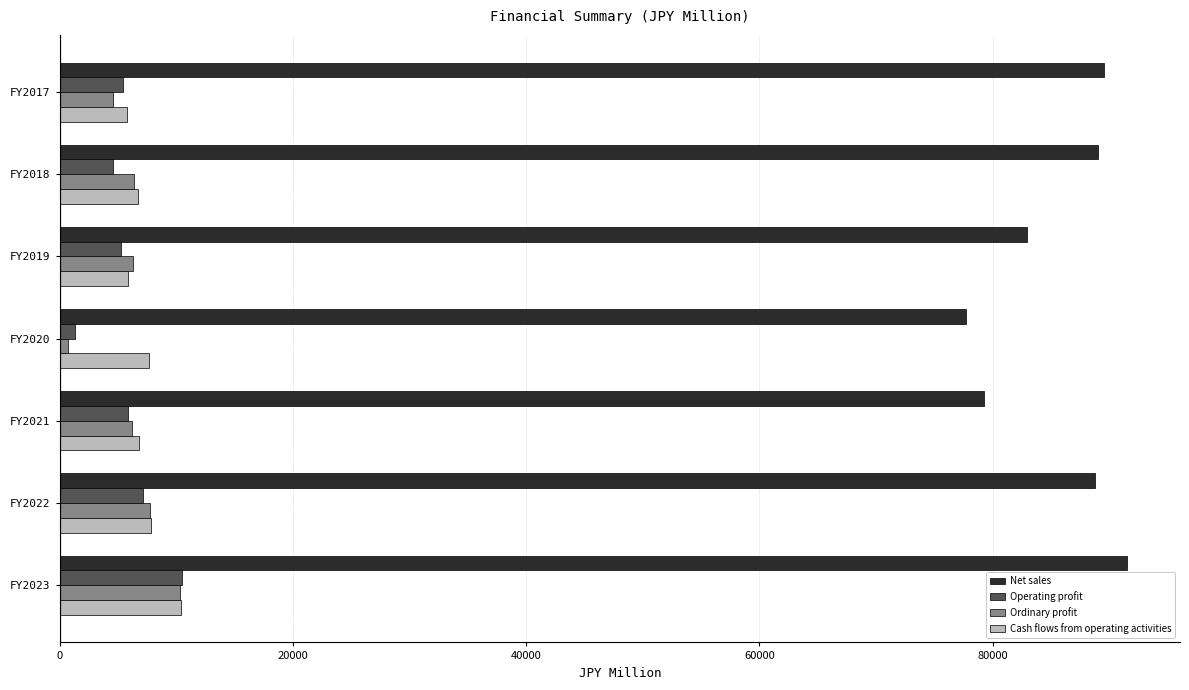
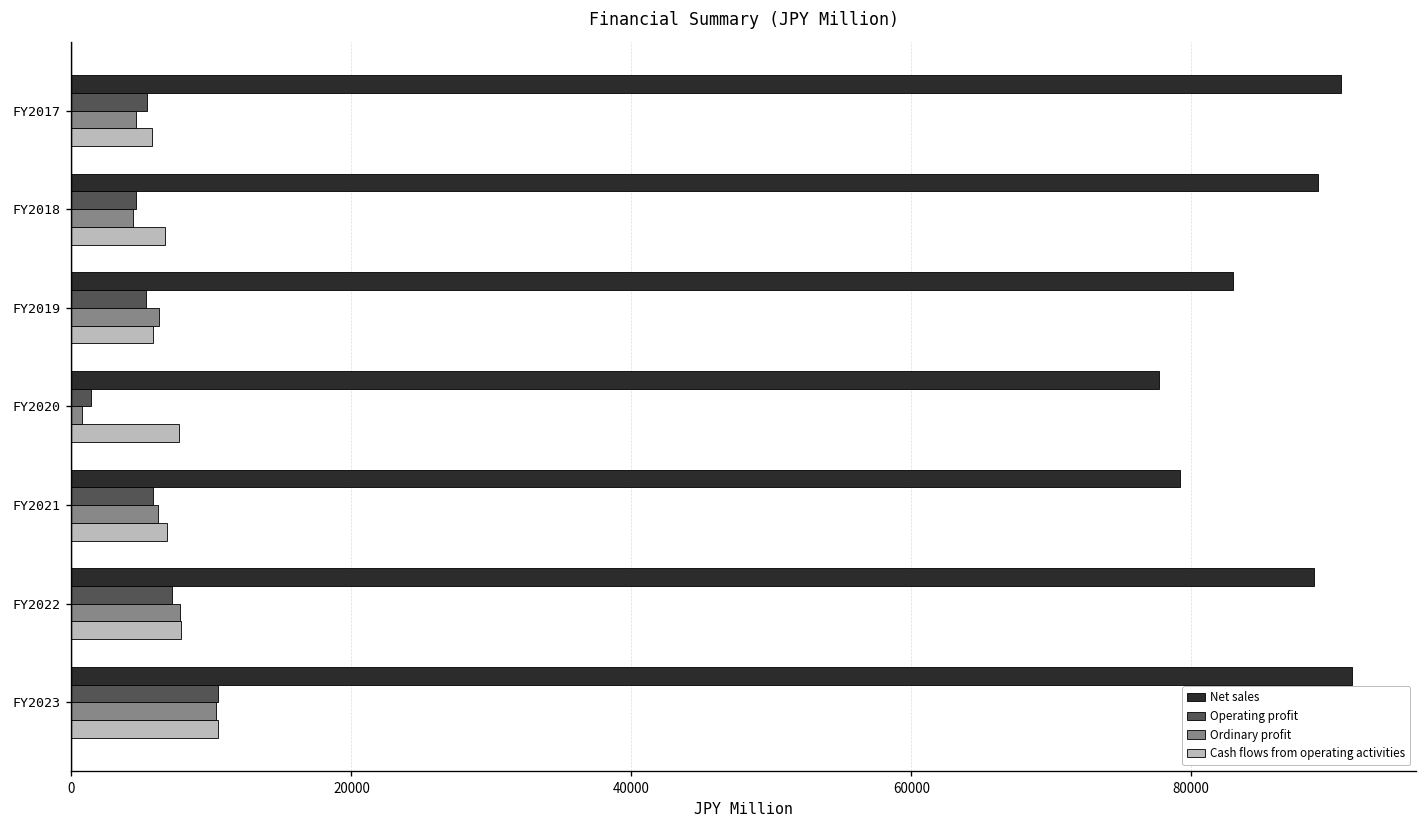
Net sales, FY2017: 89500 -> 90700
Ordinary profit, FY2018: 6400 -> 4400
